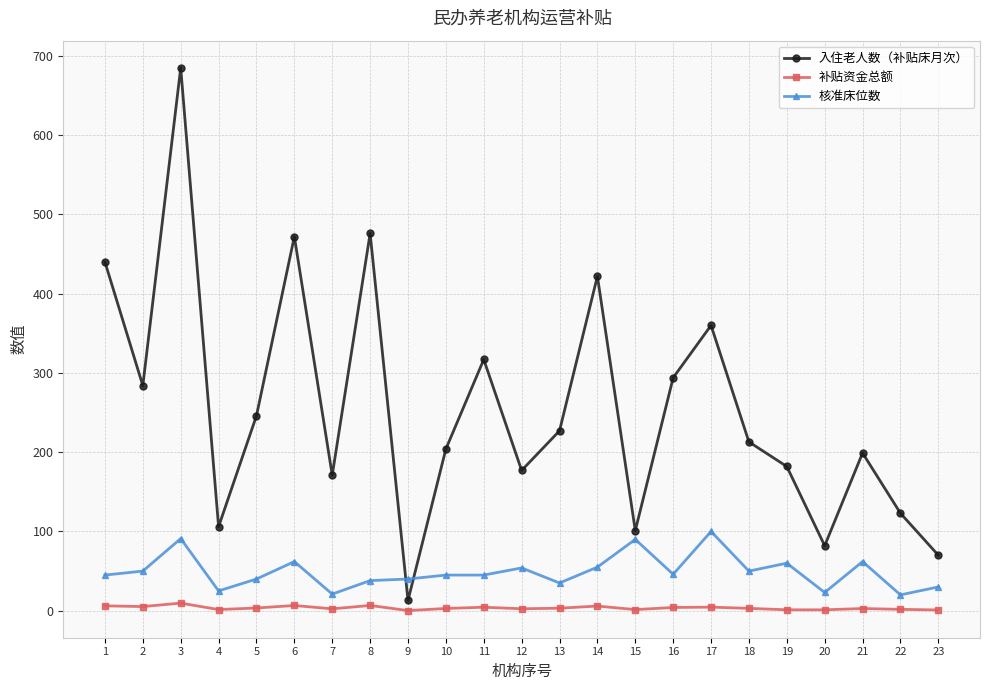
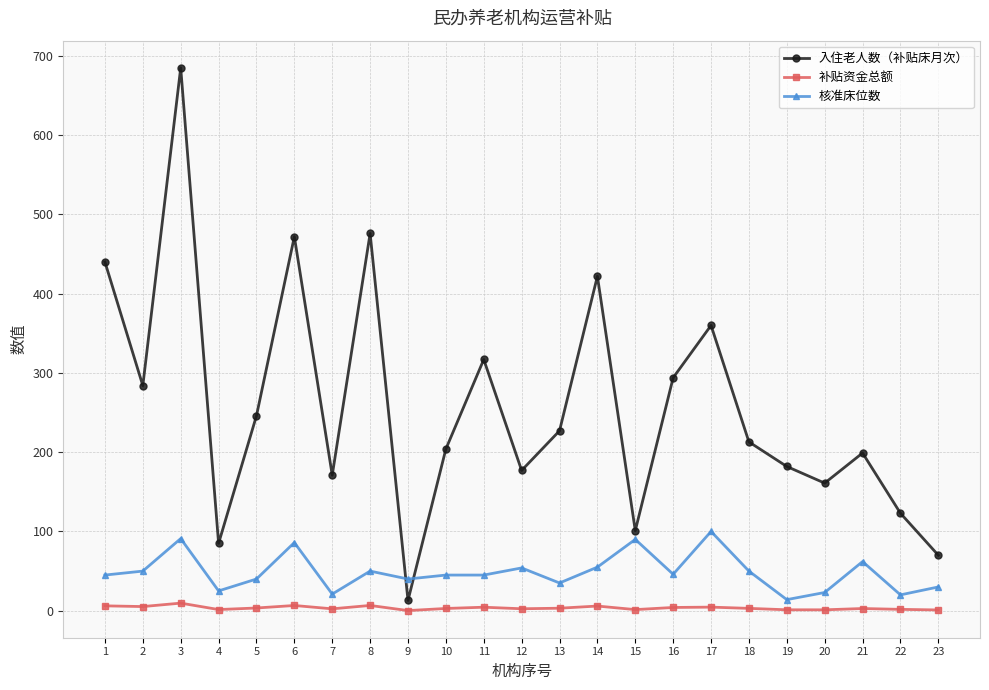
入住老人数（补贴床月次）, 4: 110 -> 90
核准床位数, 6: 60 -> 90
核准床位数, 8: 40 -> 50
核准床位数, 19: 60 -> 10
入住老人数（补贴床月次）, 20: 80 -> 160
